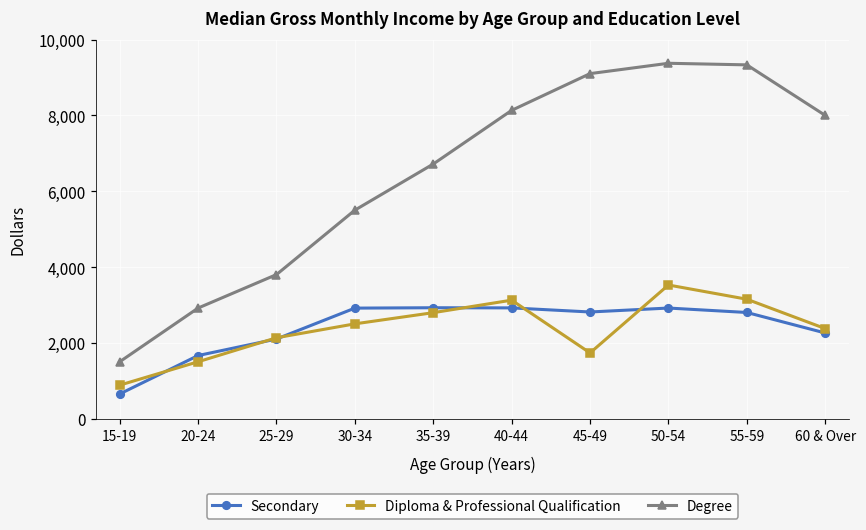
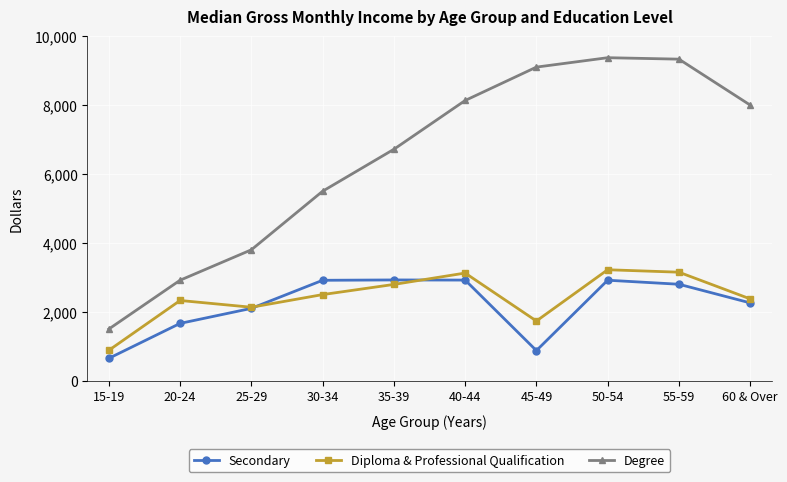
Diploma & Professional Qualification, 20-24: 1,500 -> 2,300
Secondary, 45-49: 2,800 -> 900
Diploma & Professional Qualification, 50-54: 3,500 -> 3,200
